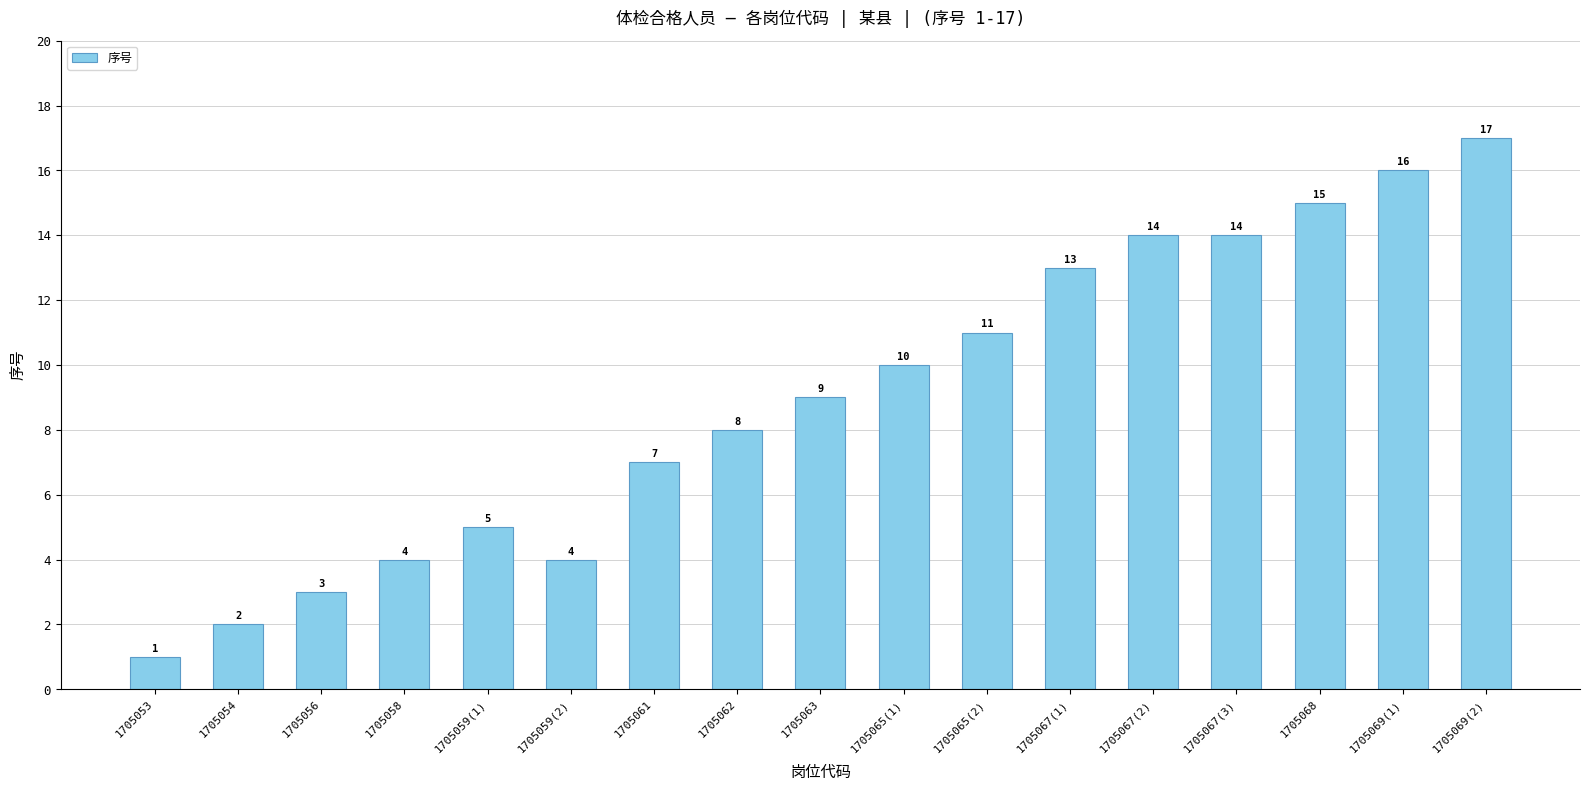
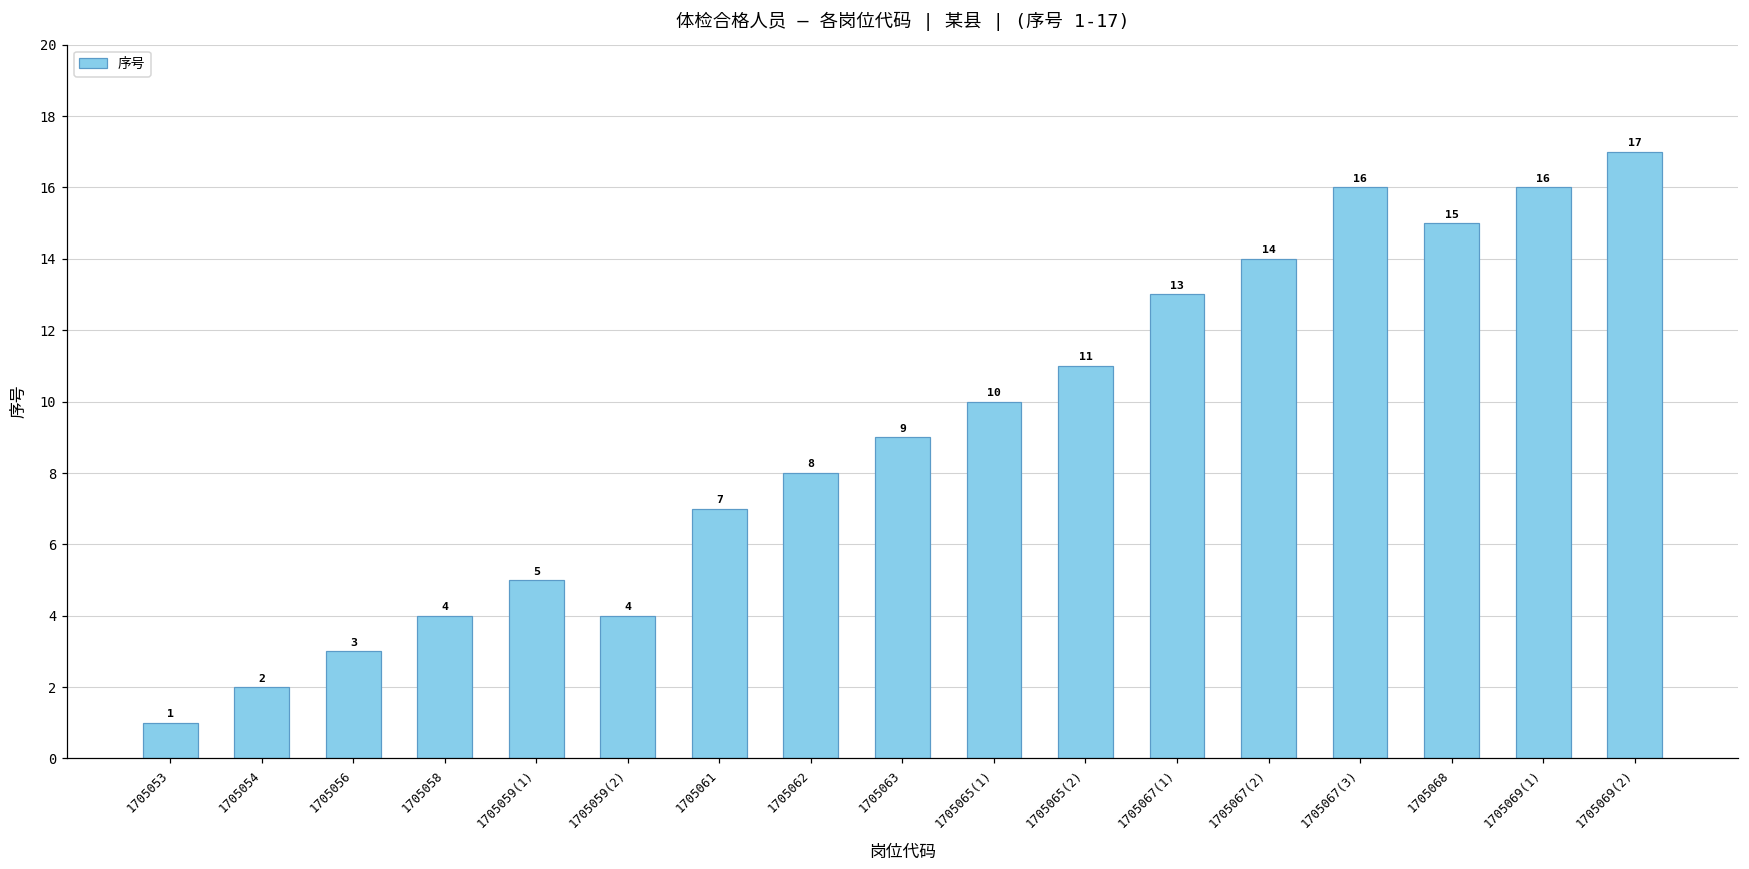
1705067(3): 14 -> 16
